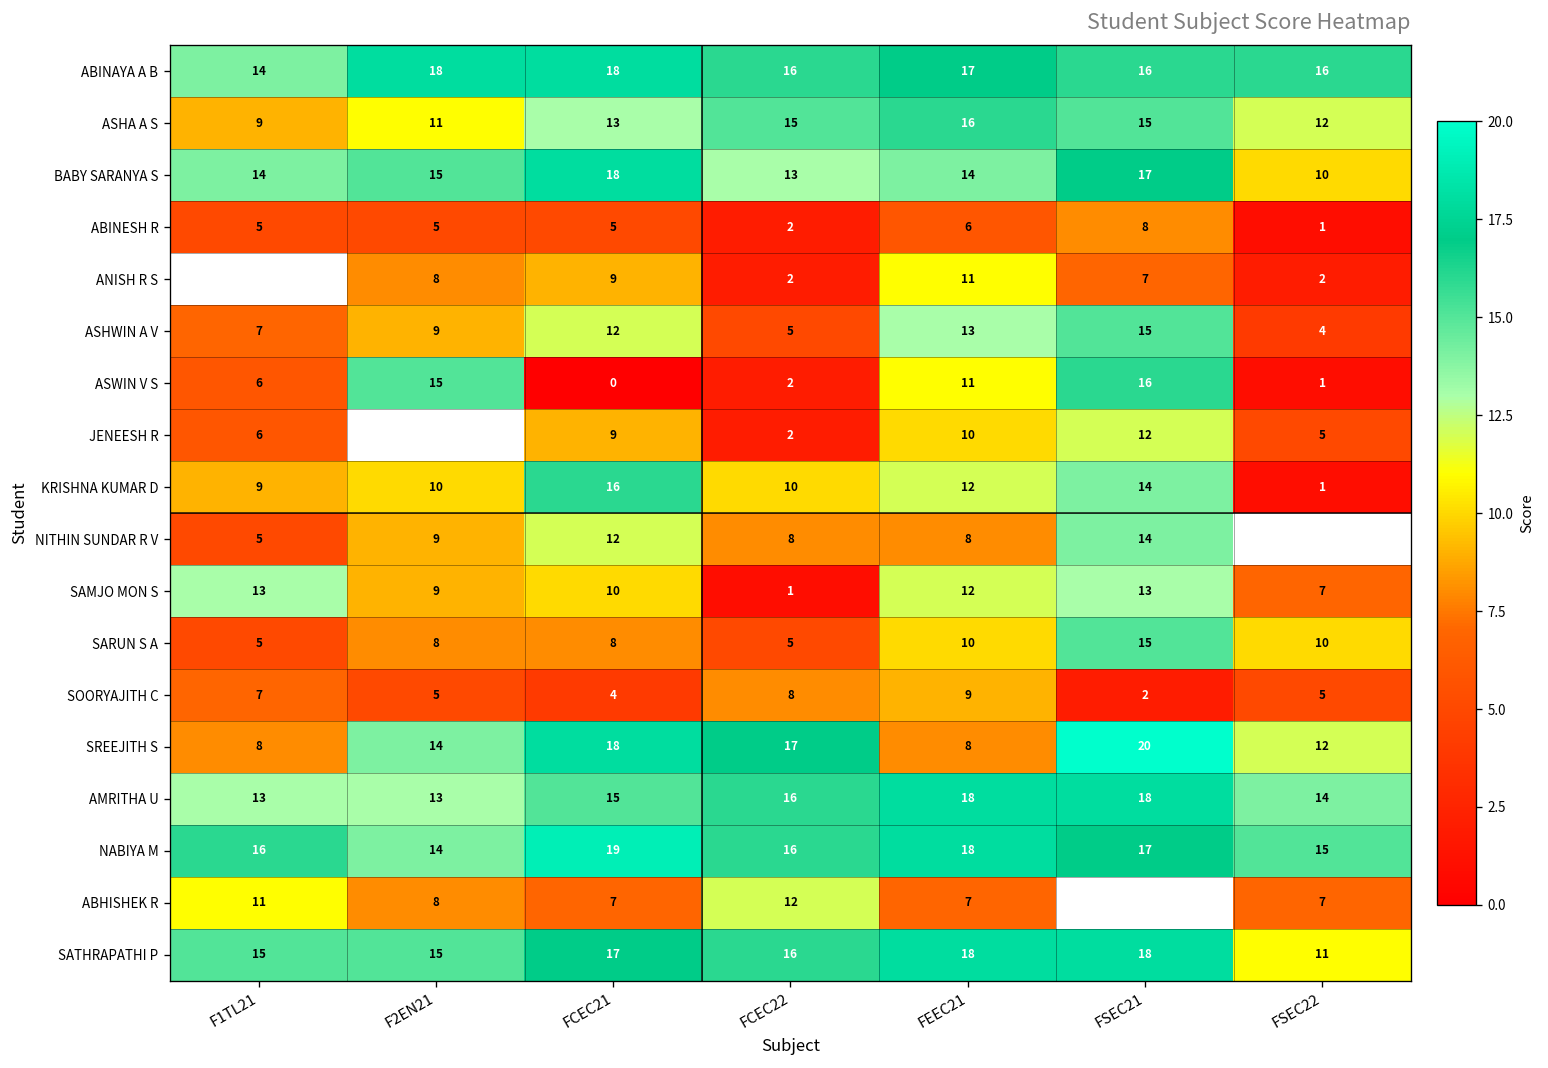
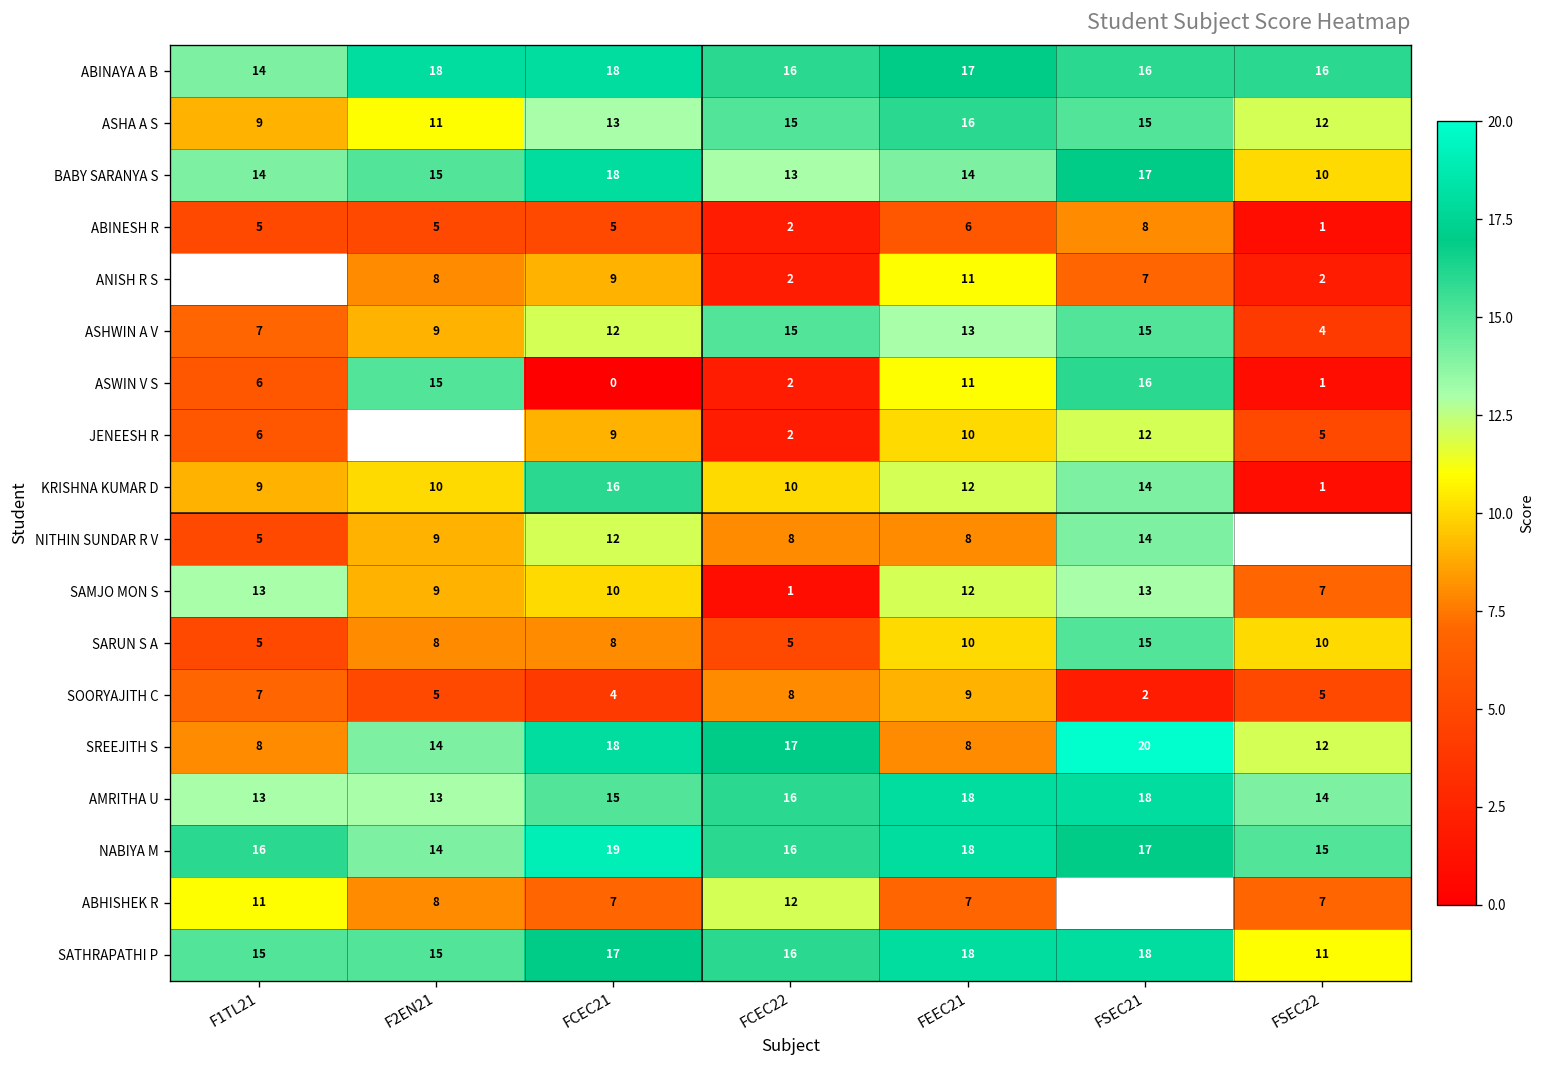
ASHWIN A V, FCEC22: 5 -> 15
